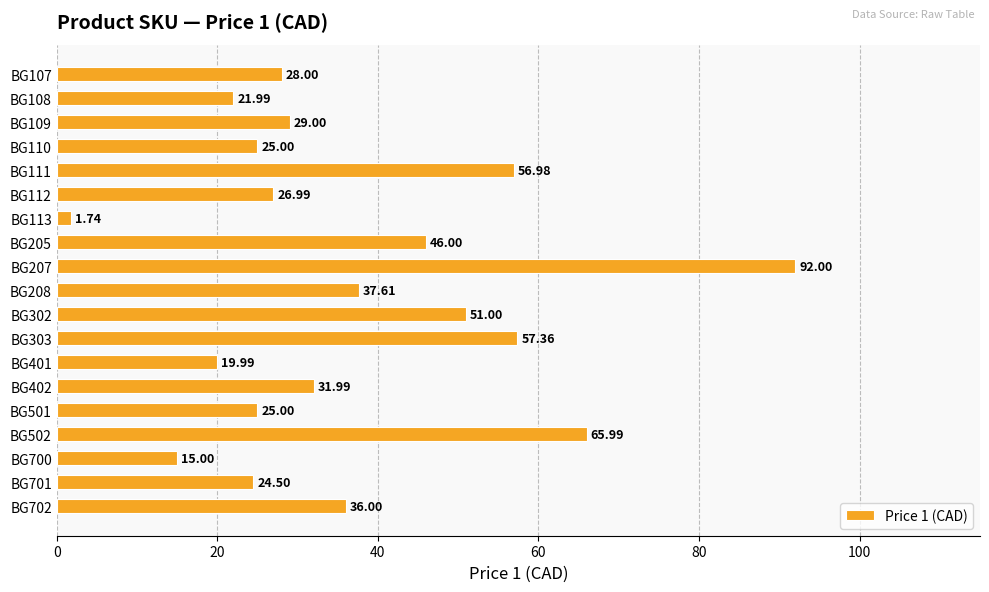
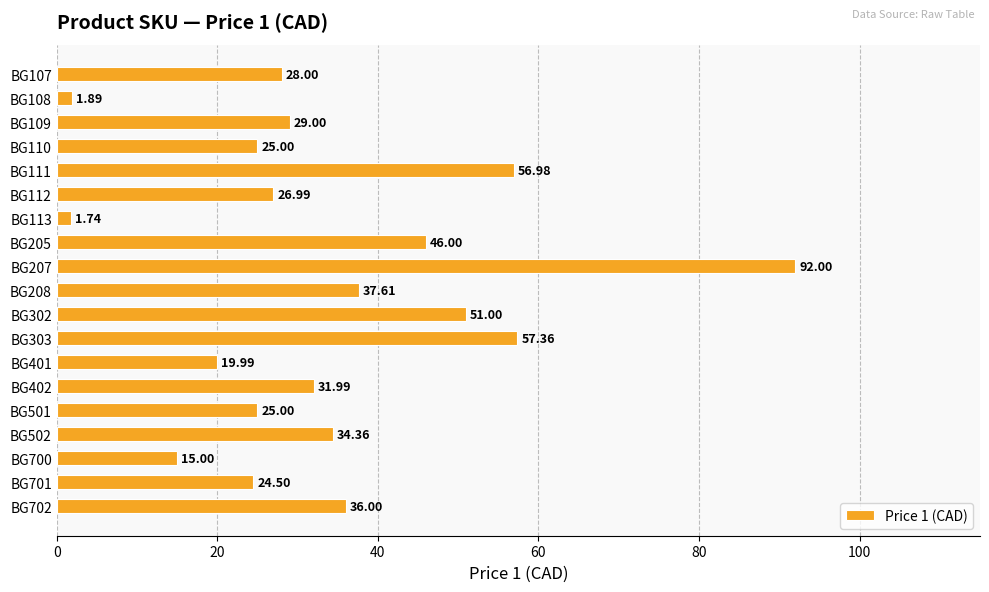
BG108: 21.99 -> 1.89
BG502: 65.99 -> 34.36
